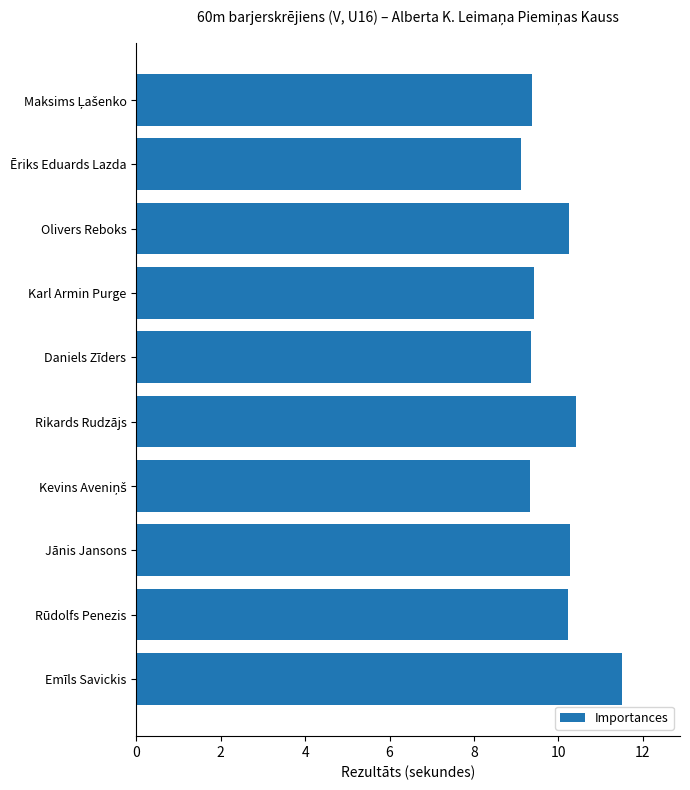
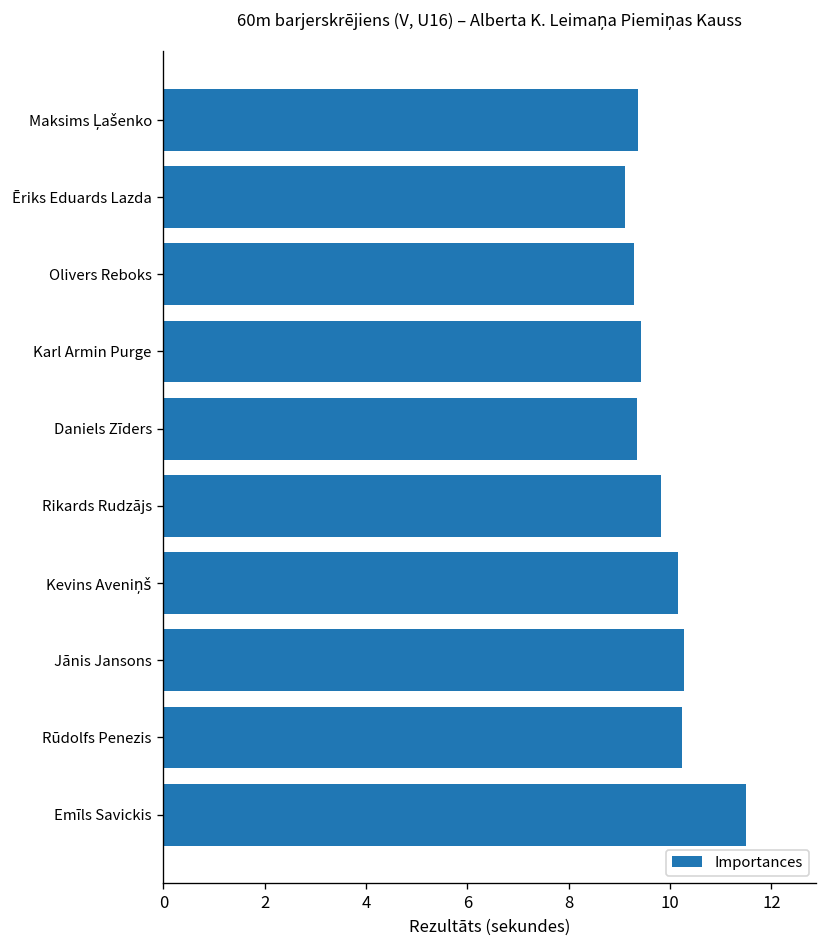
Olivers Reboks: 10.3 -> 9.3
Rikards Rudzājs: 10.4 -> 9.8
Kevins Aveniņš: 9.3 -> 10.2
